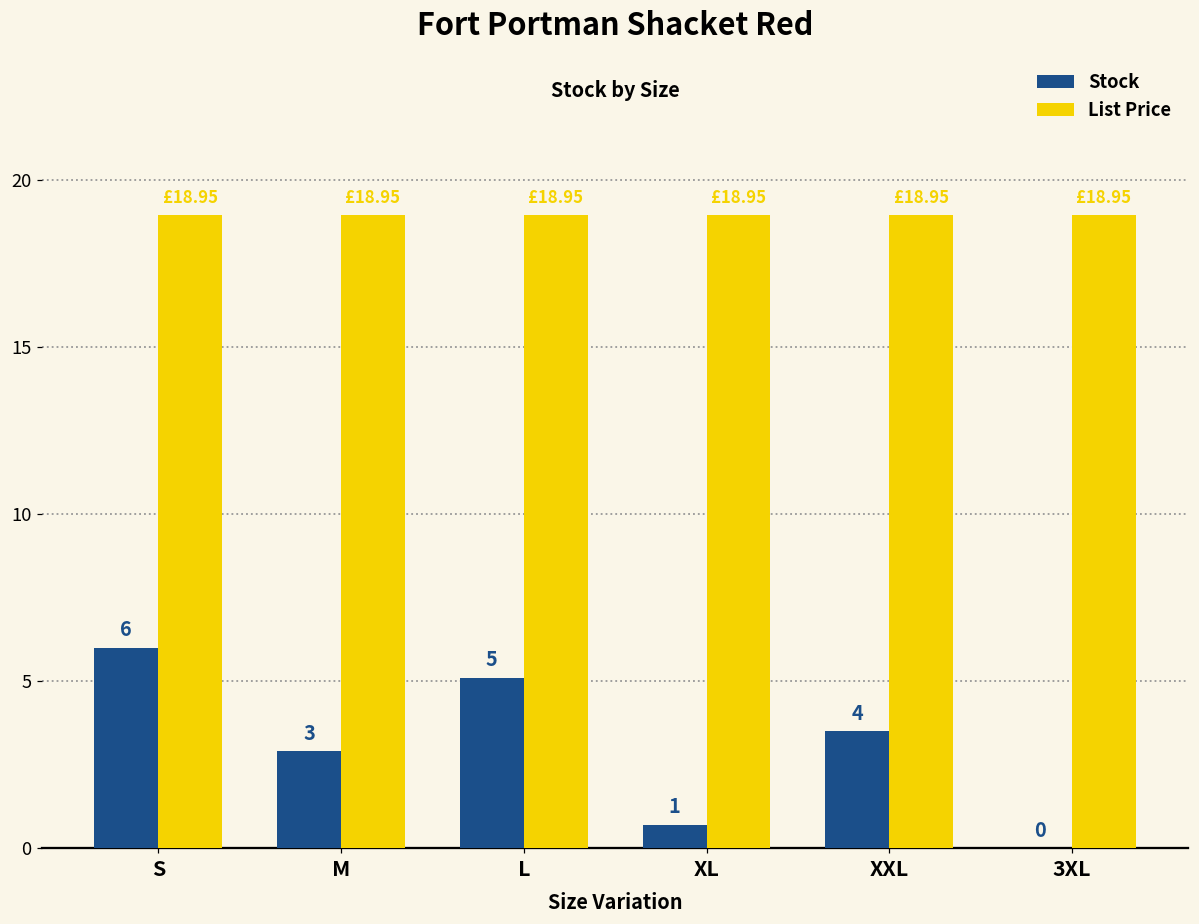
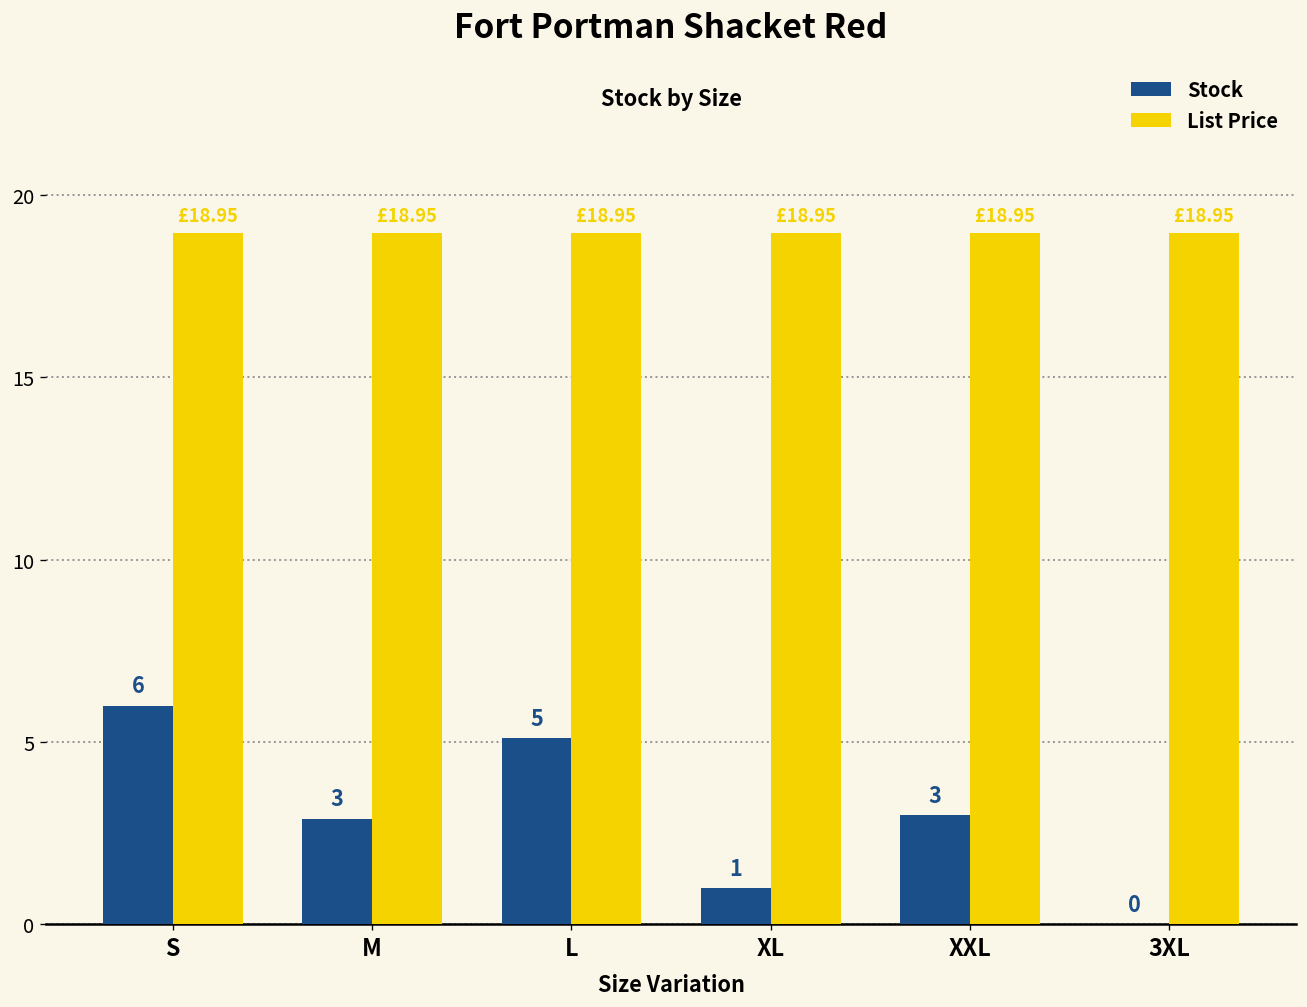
Stock, XL: 0.7 -> 1.0
Stock, XXL: 4 -> 3
